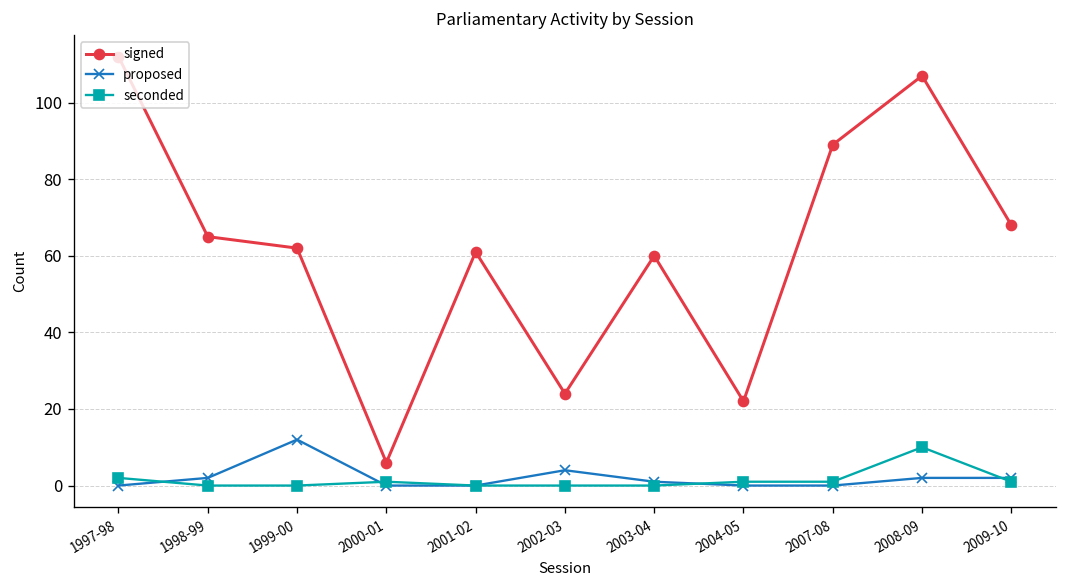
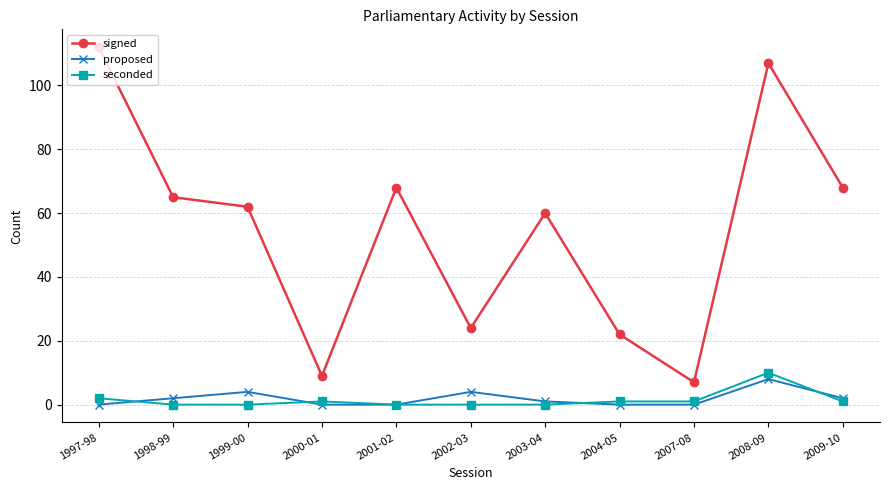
proposed, 1999-00: 12 -> 4
signed, 2000-01: 6 -> 9
signed, 2001-02: 61 -> 68
signed, 2007-08: 89 -> 7
proposed, 2008-09: 2 -> 8
